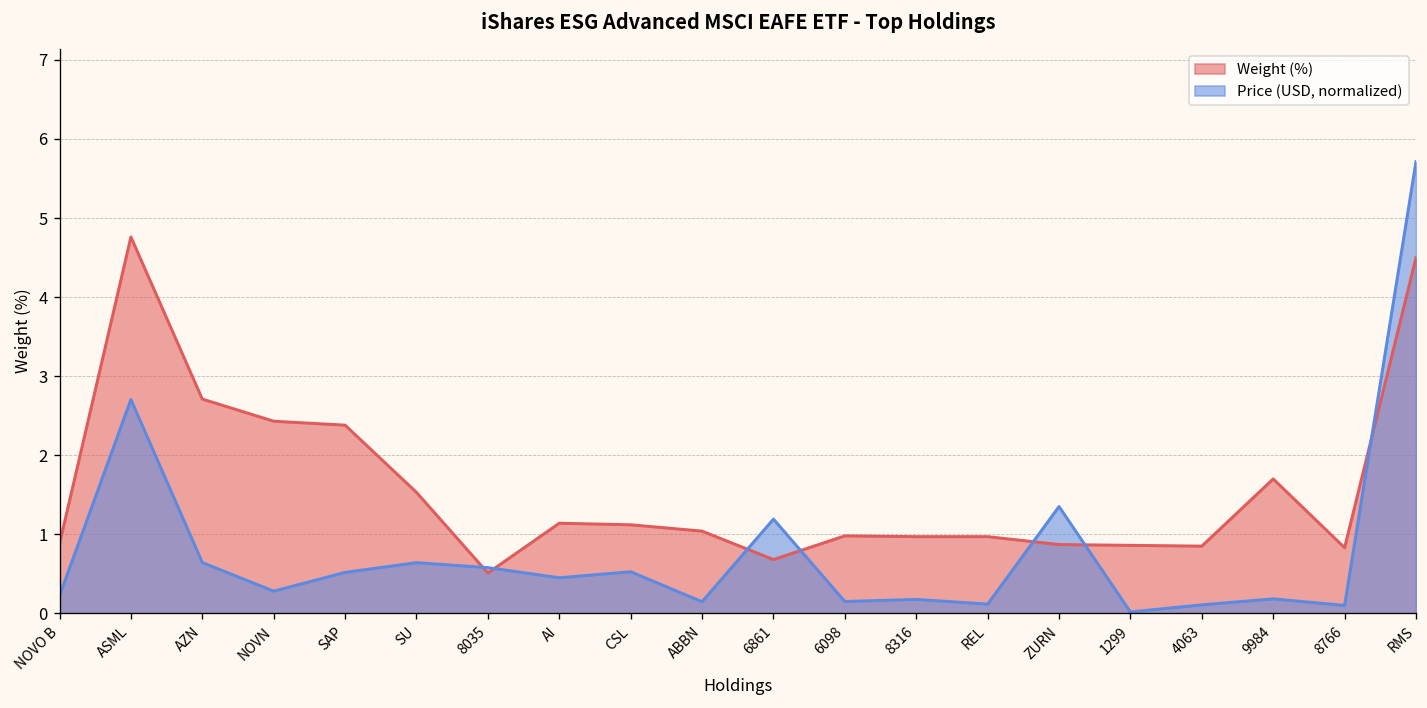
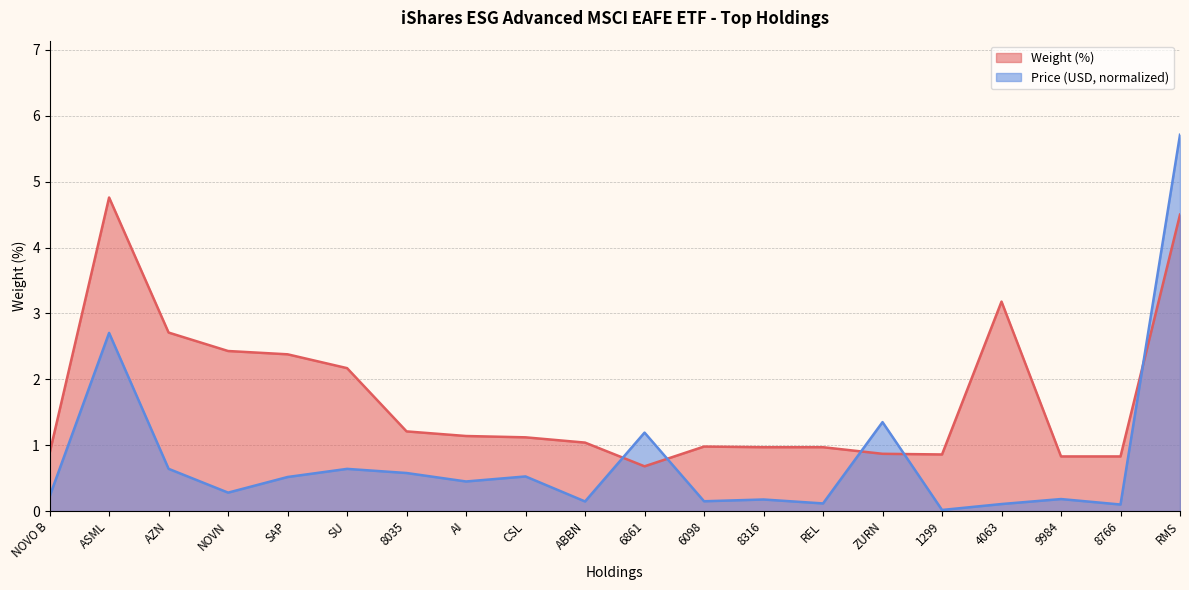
Weight (%), SU: 1.5 -> 2.2
Weight (%), 8035: 0.5 -> 1.2
Weight (%), 4063: 0.9 -> 3.2
Weight (%), 9984: 1.7 -> 0.8
